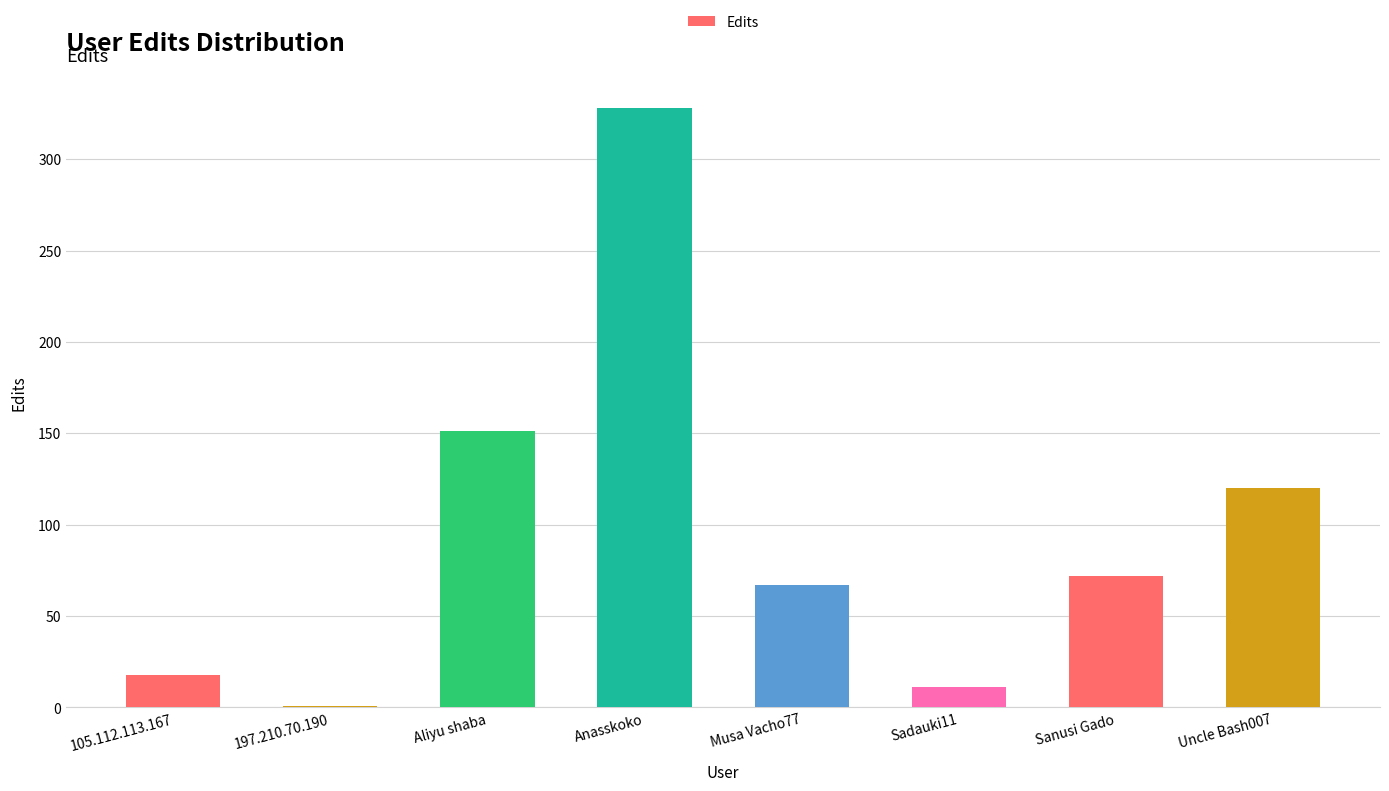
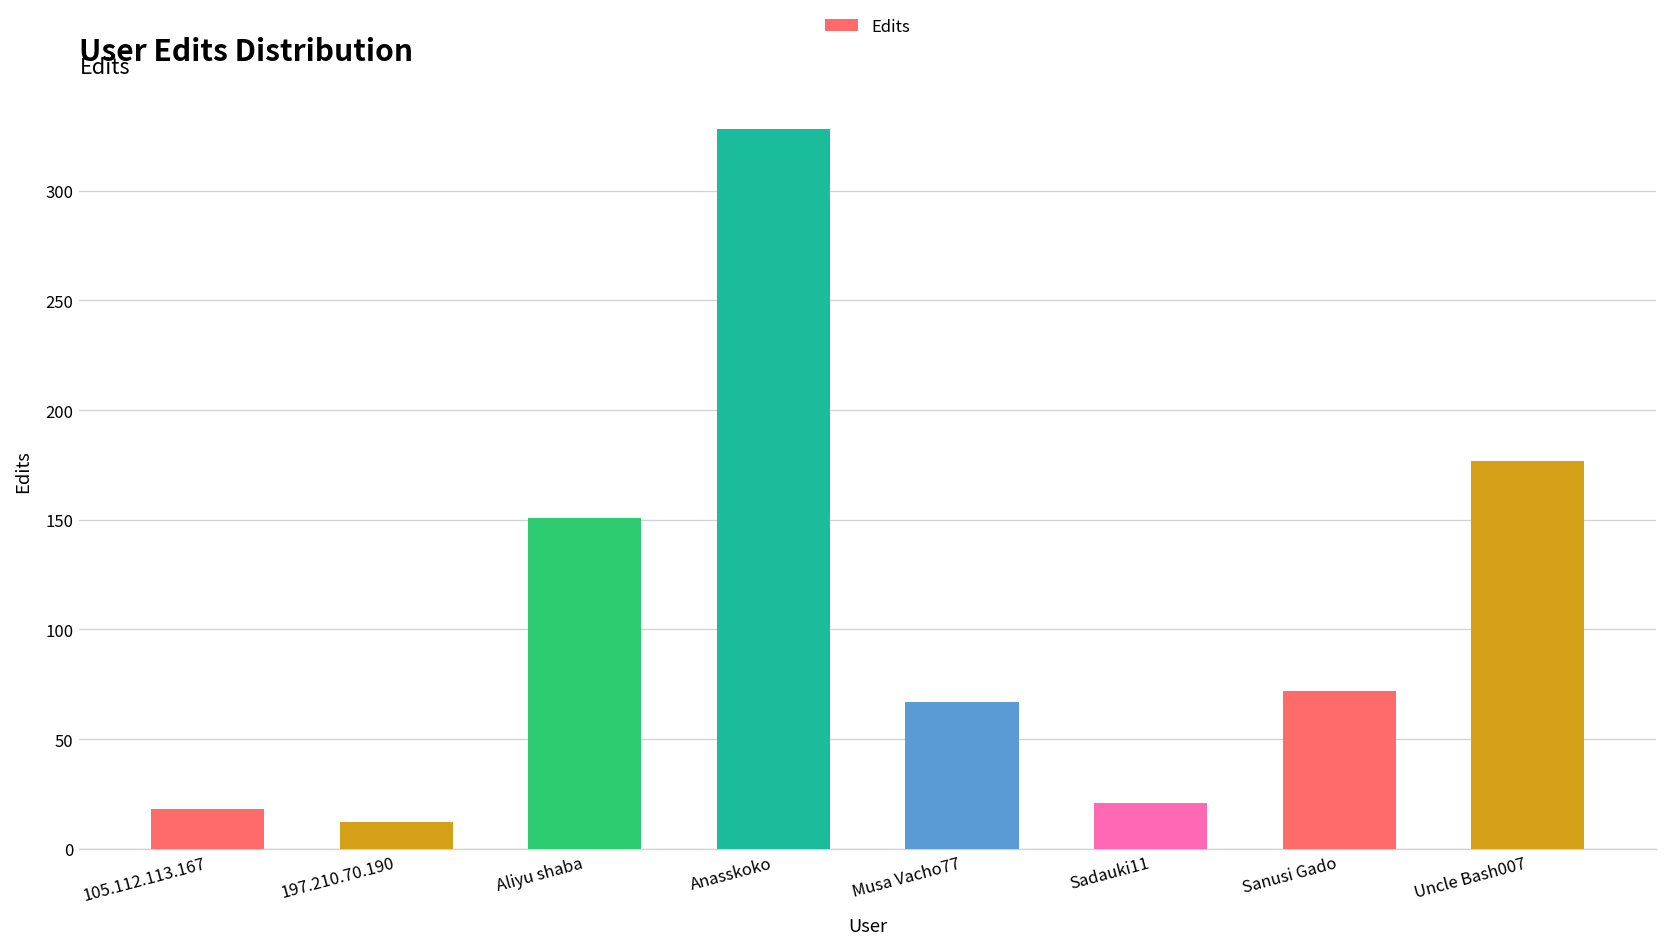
197.210.70.190: 1 -> 12
Sadauki11: 11 -> 21
Uncle Bash007: 120 -> 177
